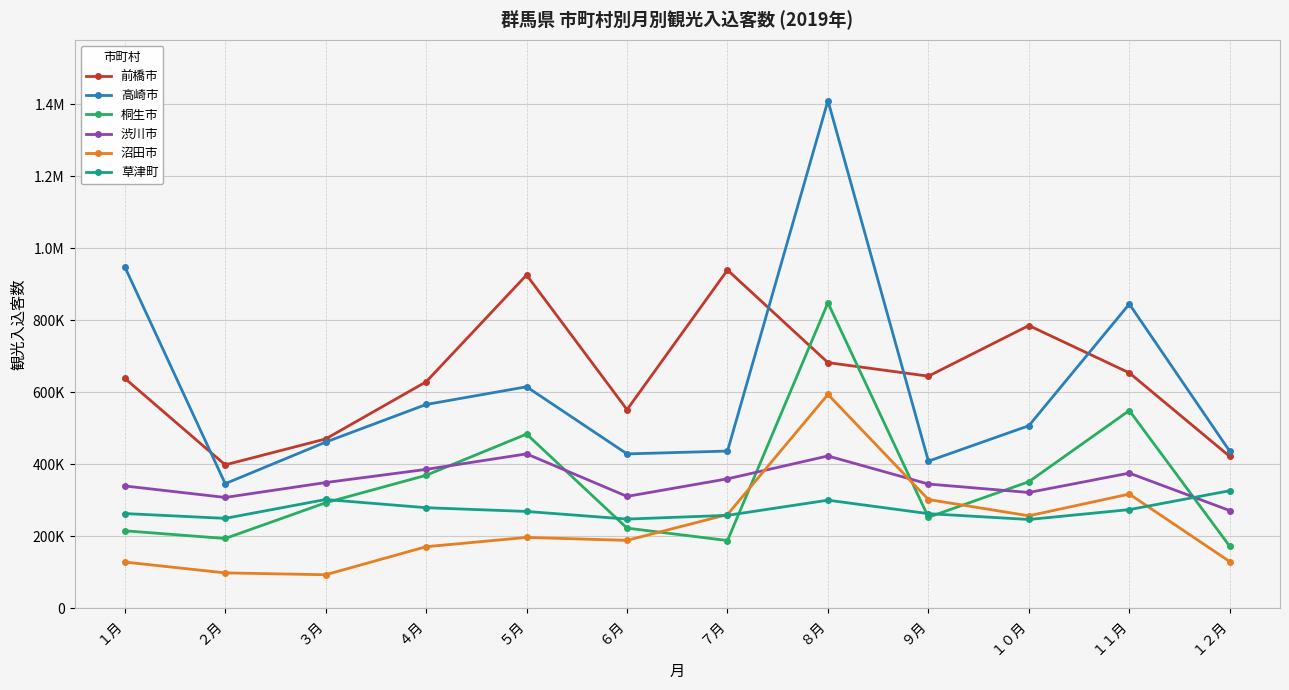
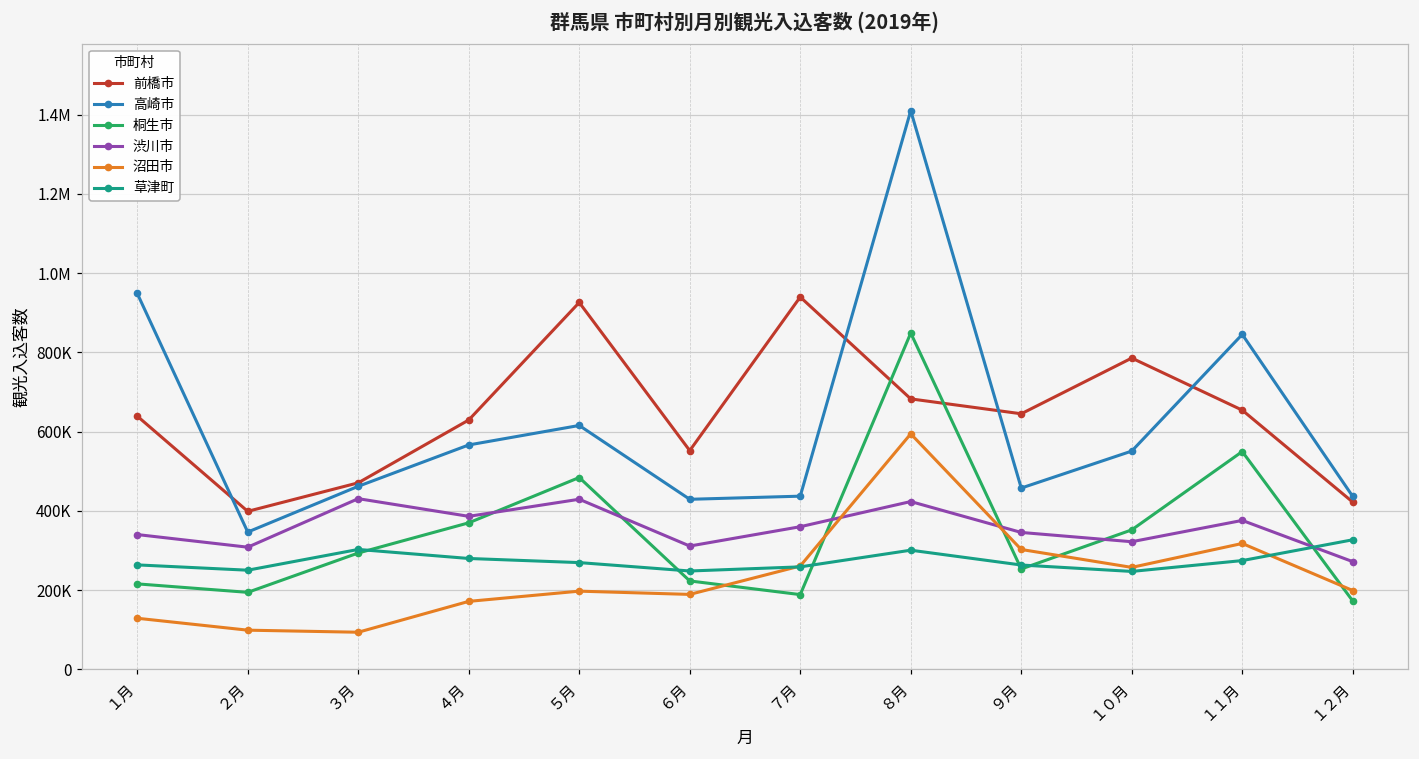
渋川市, ３月: 350000 -> 430000
高崎市, ９月: 410000 -> 460000
高崎市, １０月: 510000 -> 550000
沼田市, １２月: 130000 -> 200000
